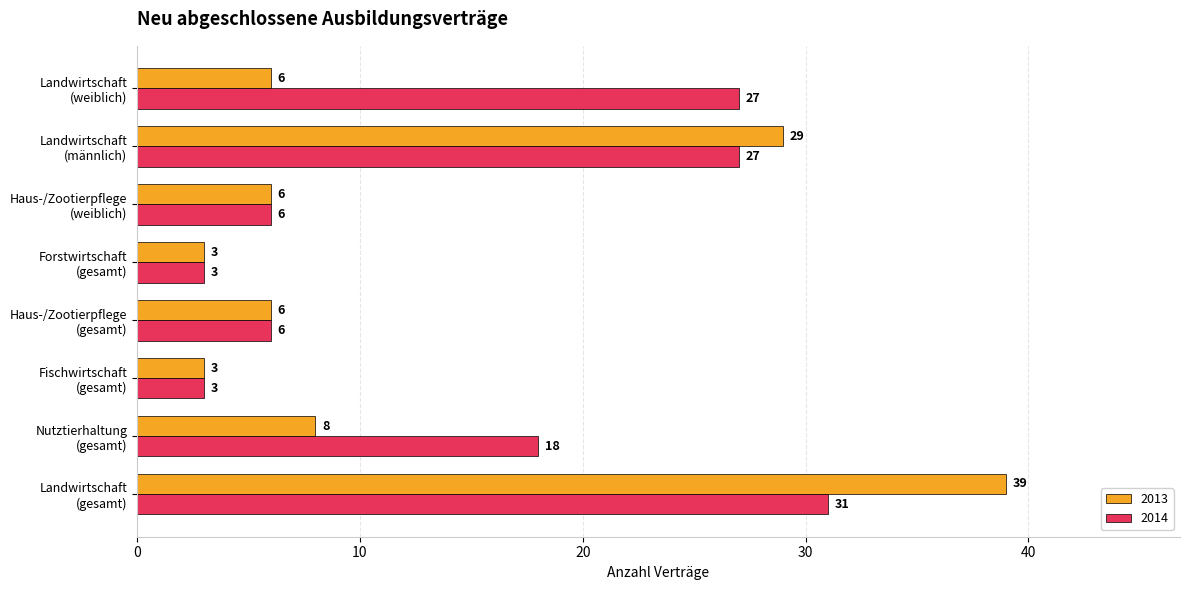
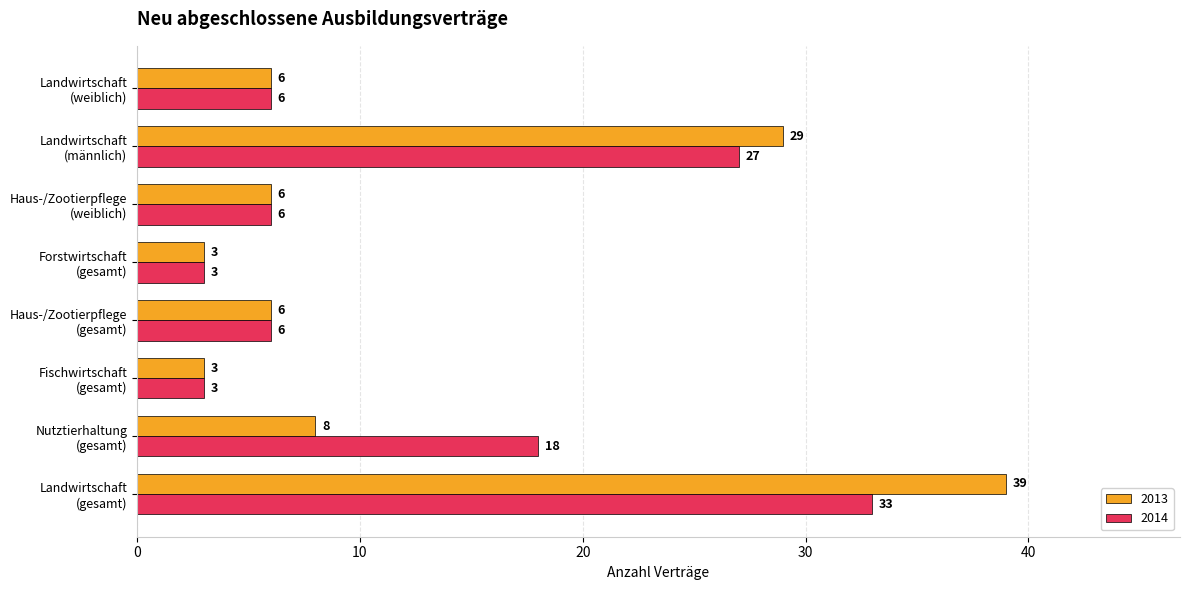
2014, Landwirtschaft (weiblich): 27 -> 6
2014, Landwirtschaft (gesamt): 31 -> 33
